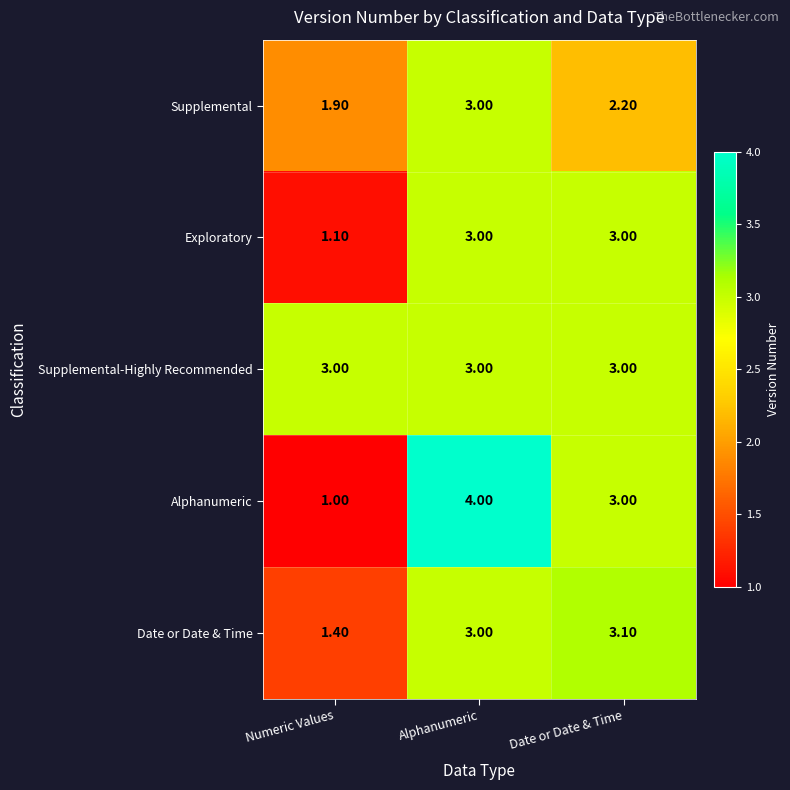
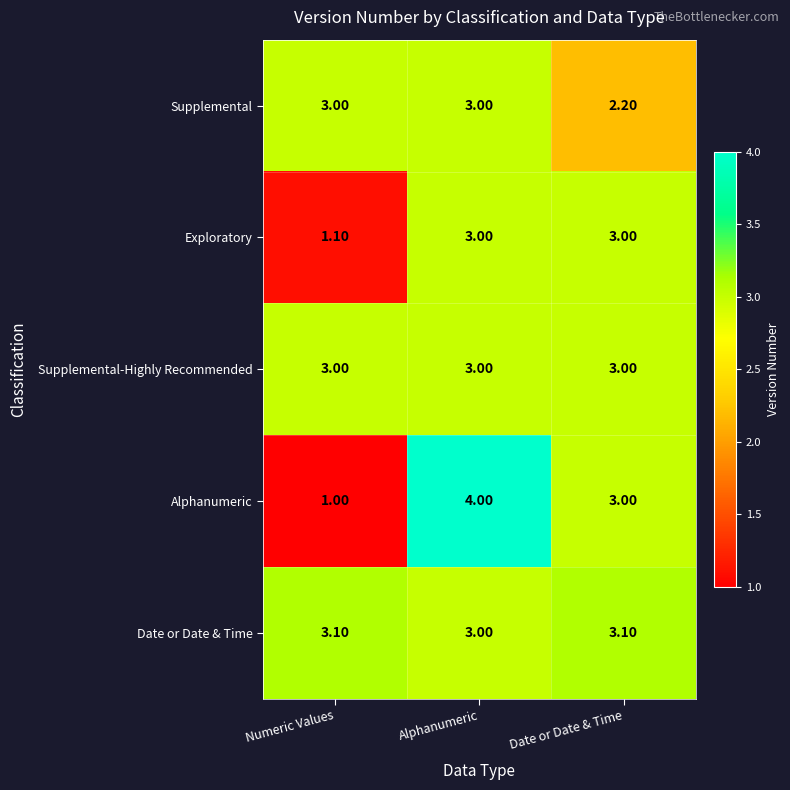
Supplemental, Numeric Values: 1.90 -> 3.00
Date or Date & Time, Numeric Values: 1.40 -> 3.10
